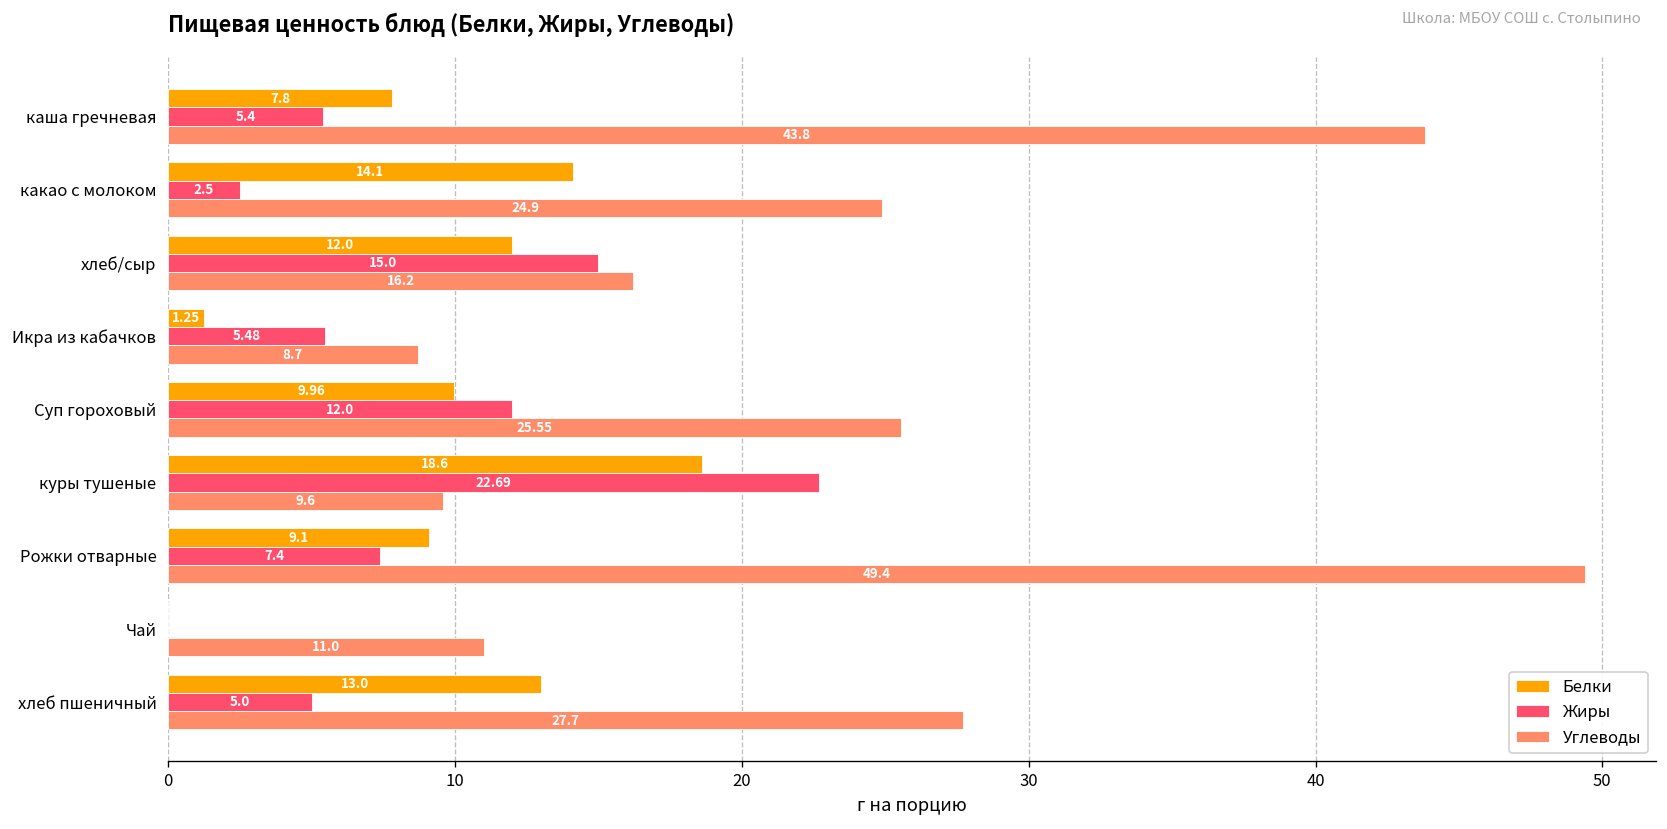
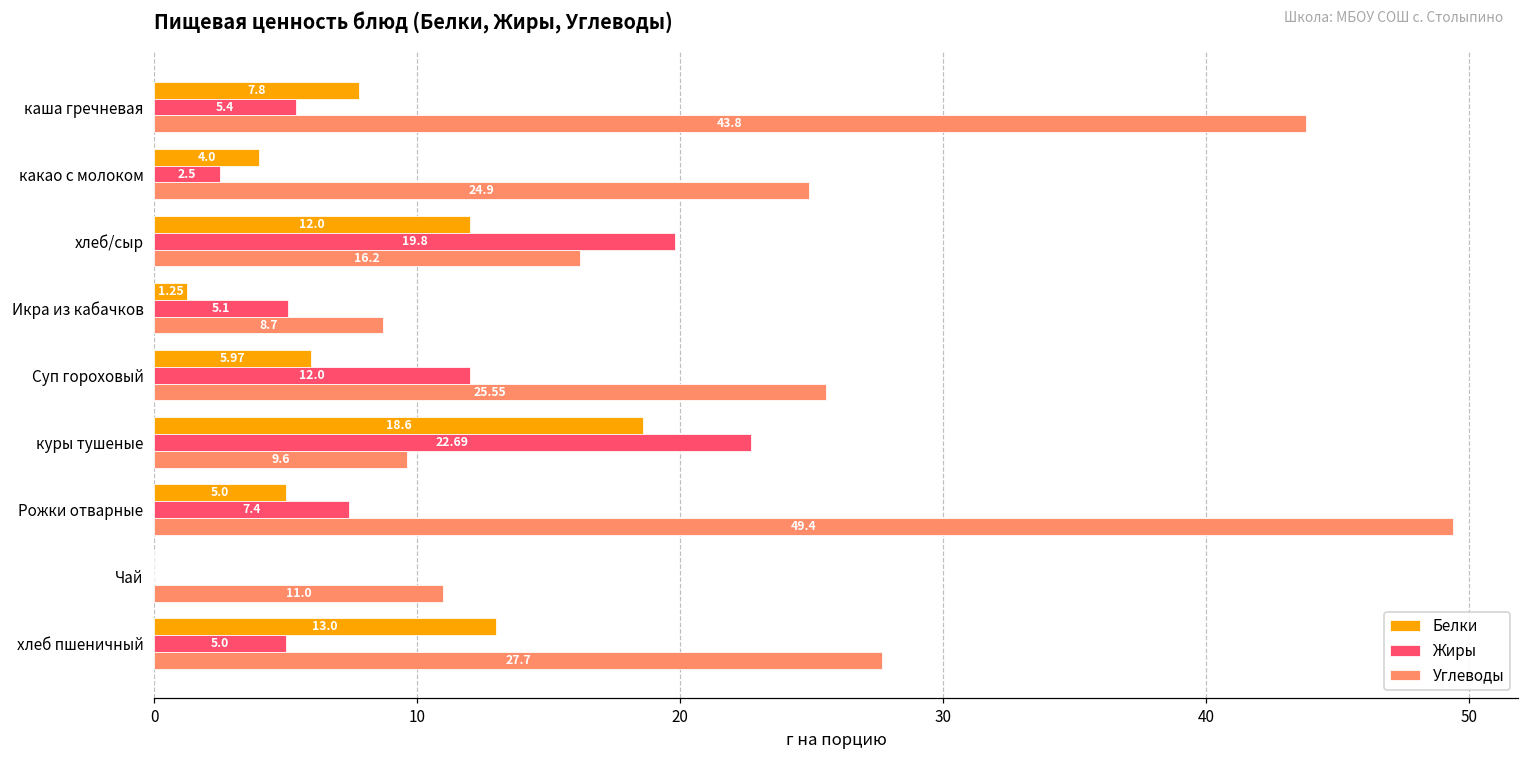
Белки, какао с молоком: 14.1 -> 4.0
Жиры, хлеб/сыр: 15.0 -> 19.8
Жиры, Икра из кабачков: 5.48 -> 5.1
Белки, Суп гороховый: 9.96 -> 5.97
Белки, Рожки отварные: 9.1 -> 5.0
